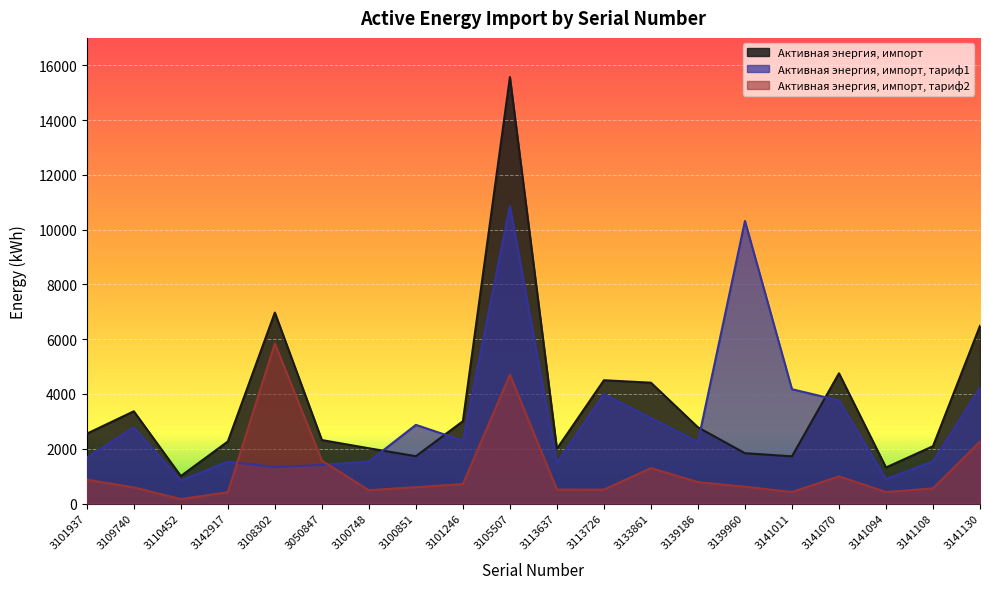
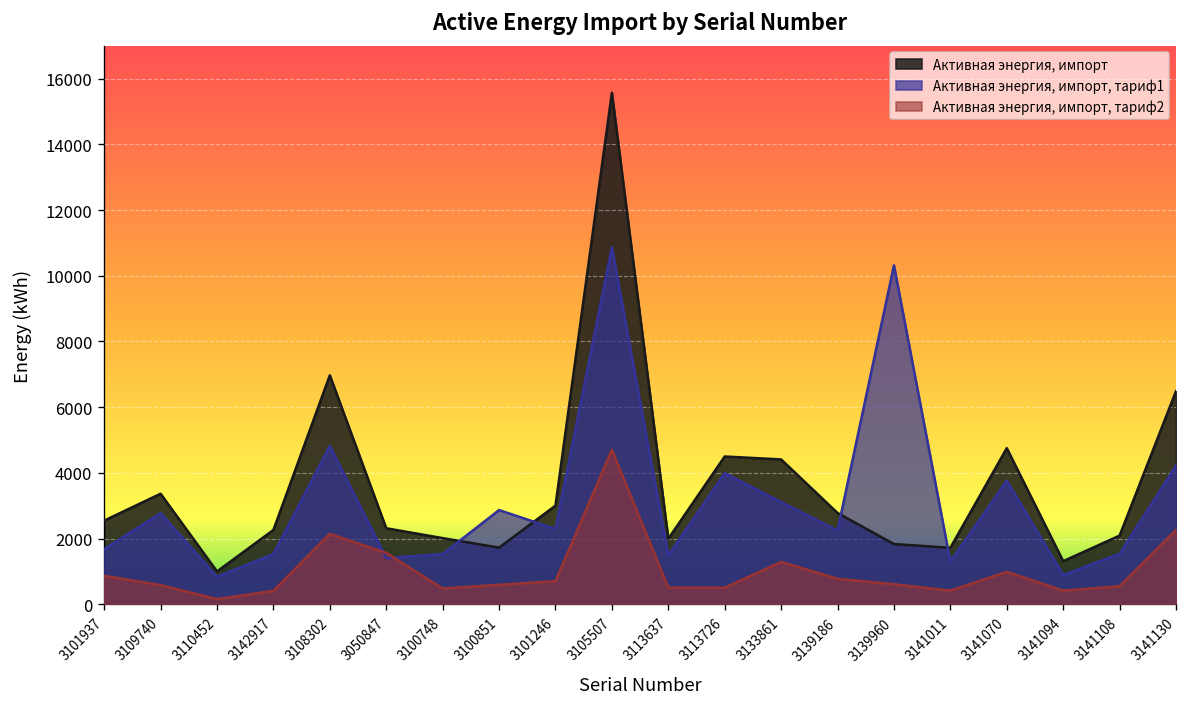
Активная энергия, импорт, тариф1, 3108302: 1300 -> 4800
Активная энергия, импорт, тариф2, 3108302: 5800 -> 2100
Активная энергия, импорт, тариф1, 3141011: 4200 -> 1300
